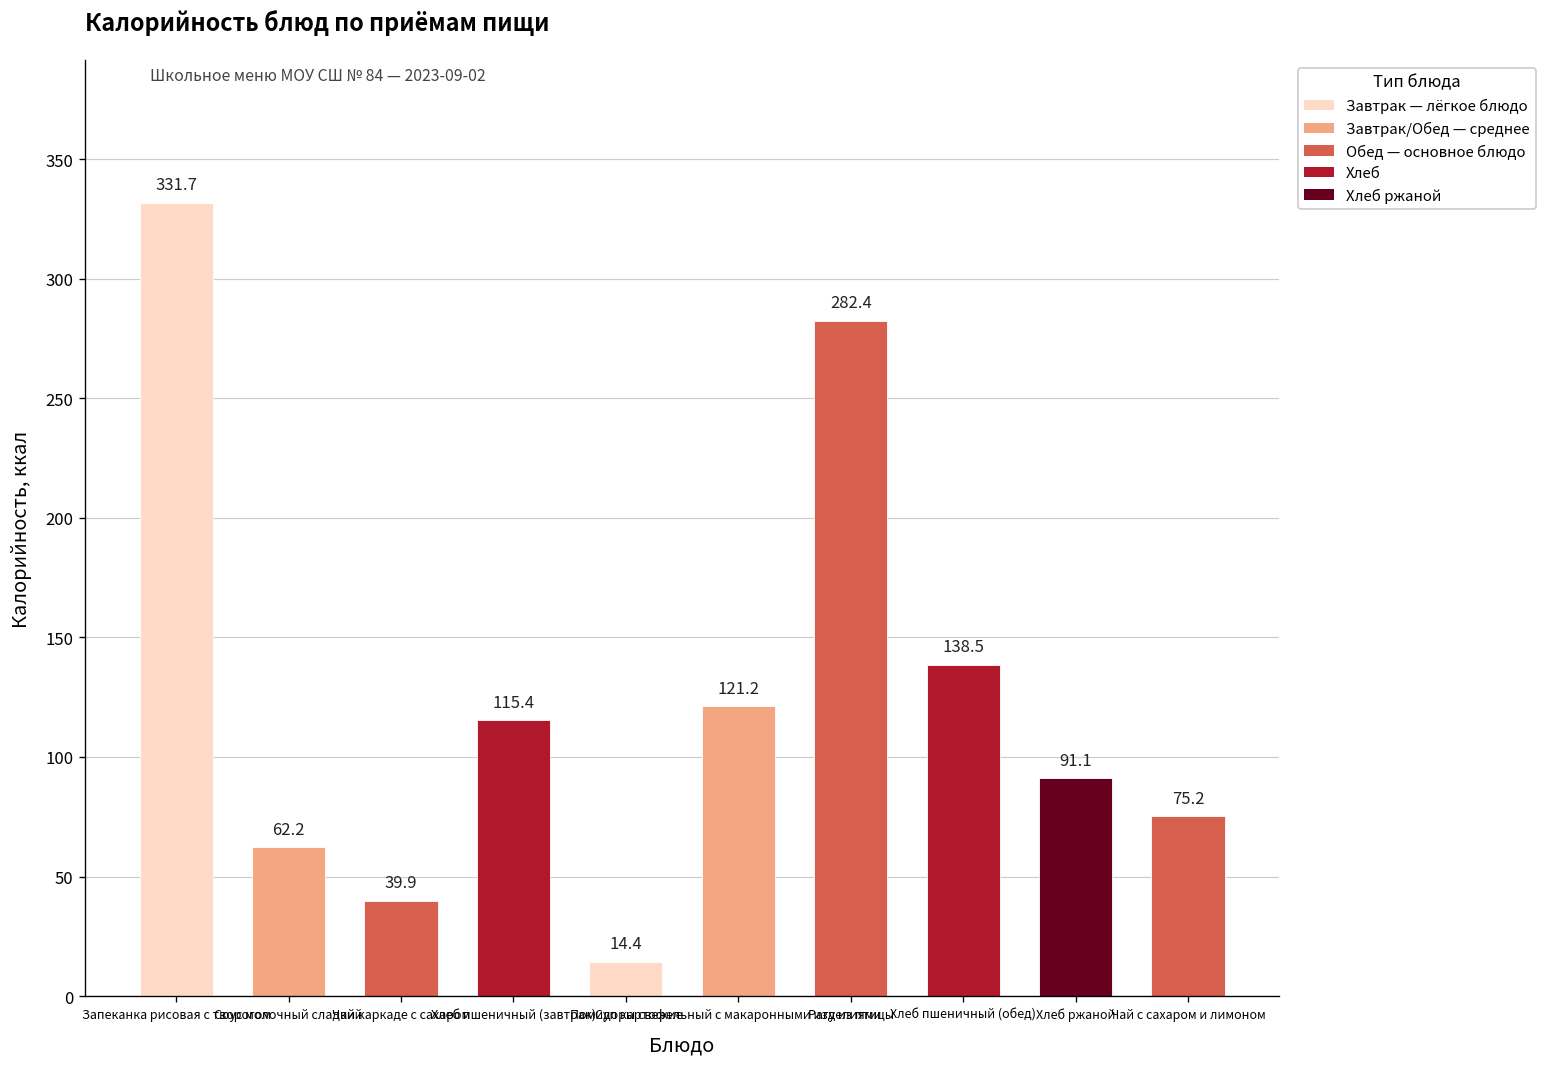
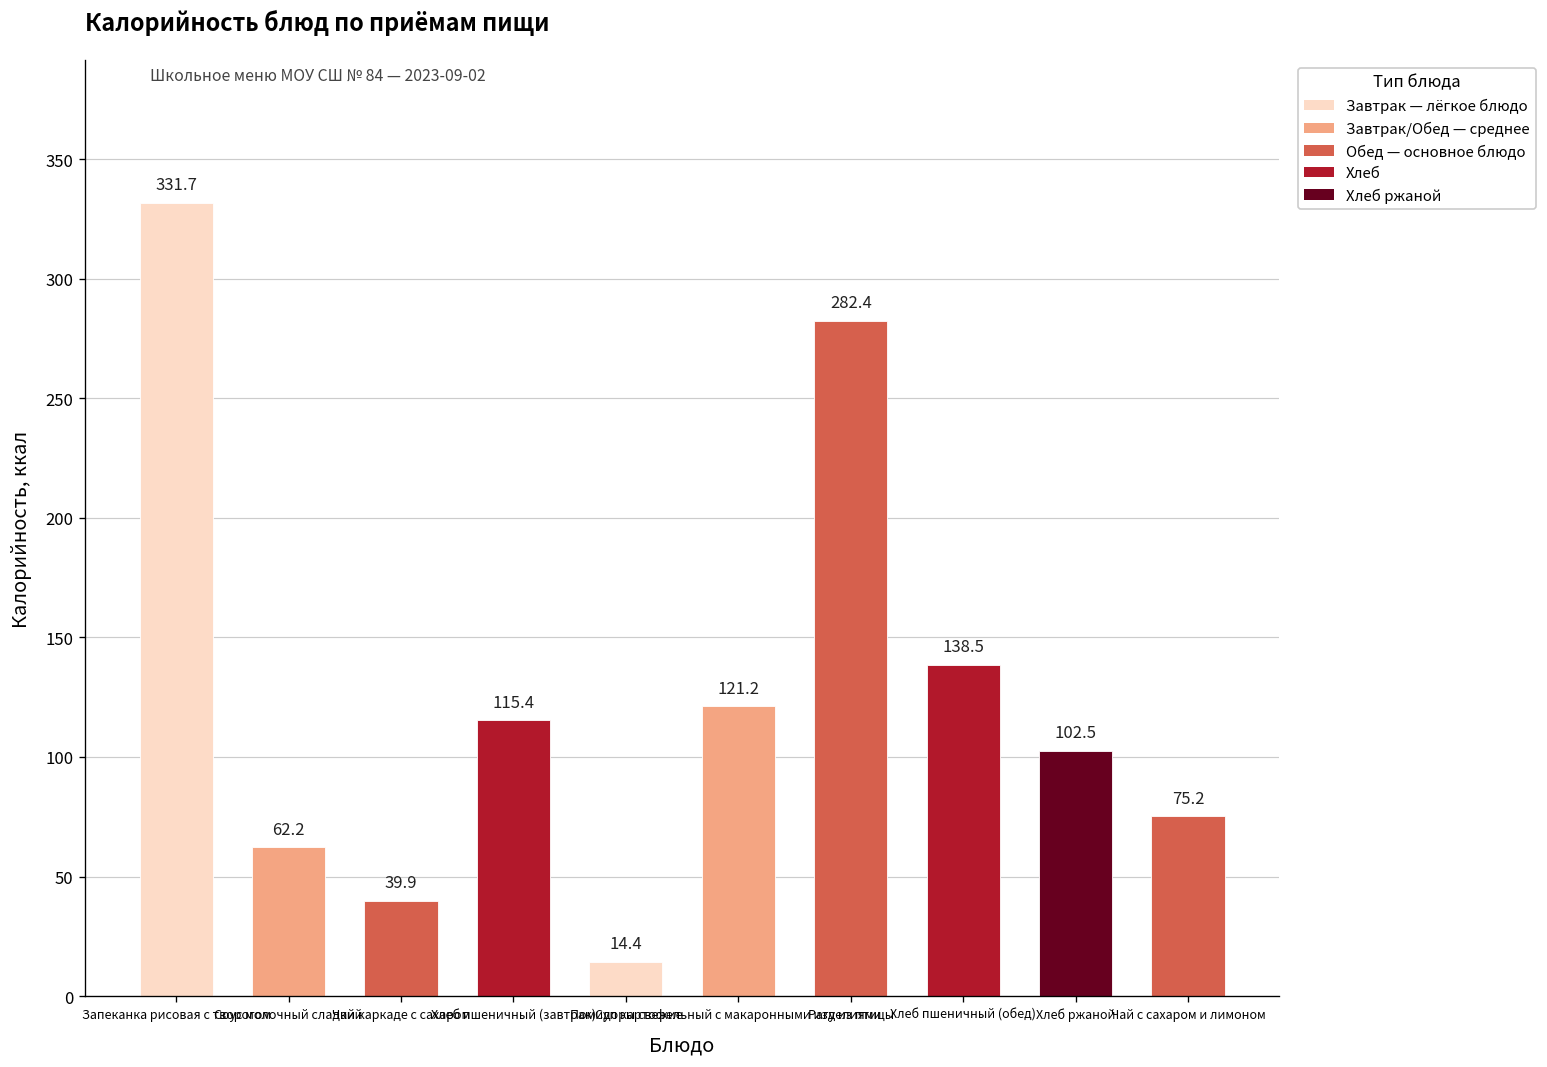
Хлеб ржаной: 91.1 -> 102.5
